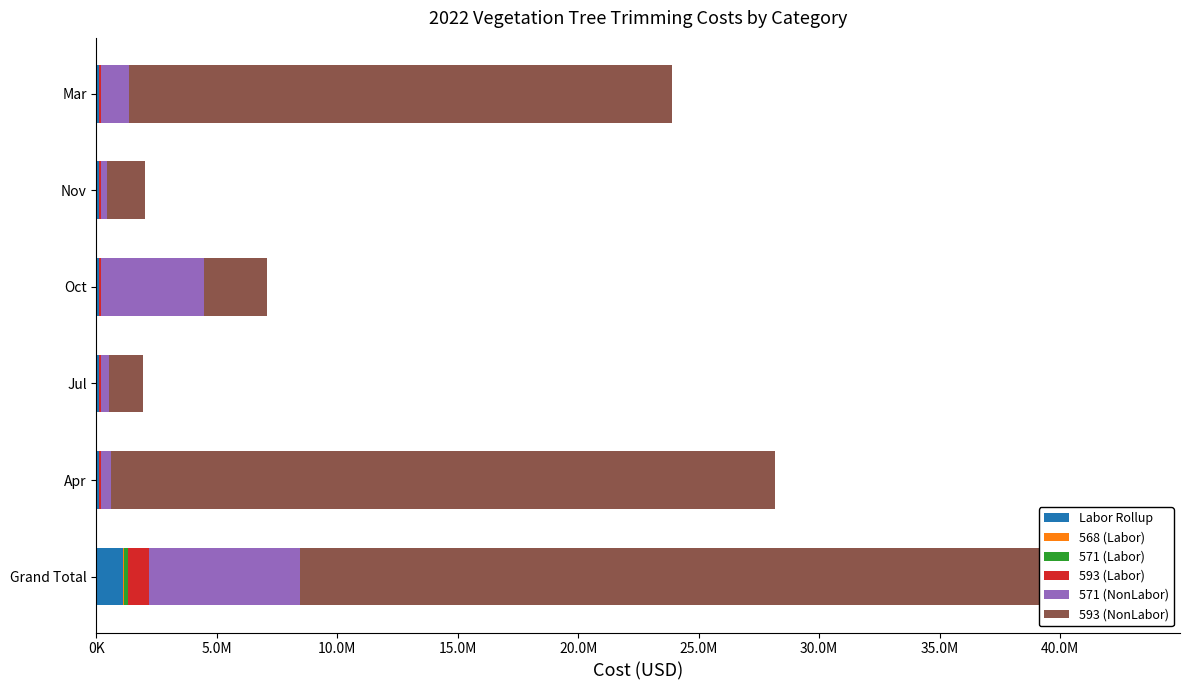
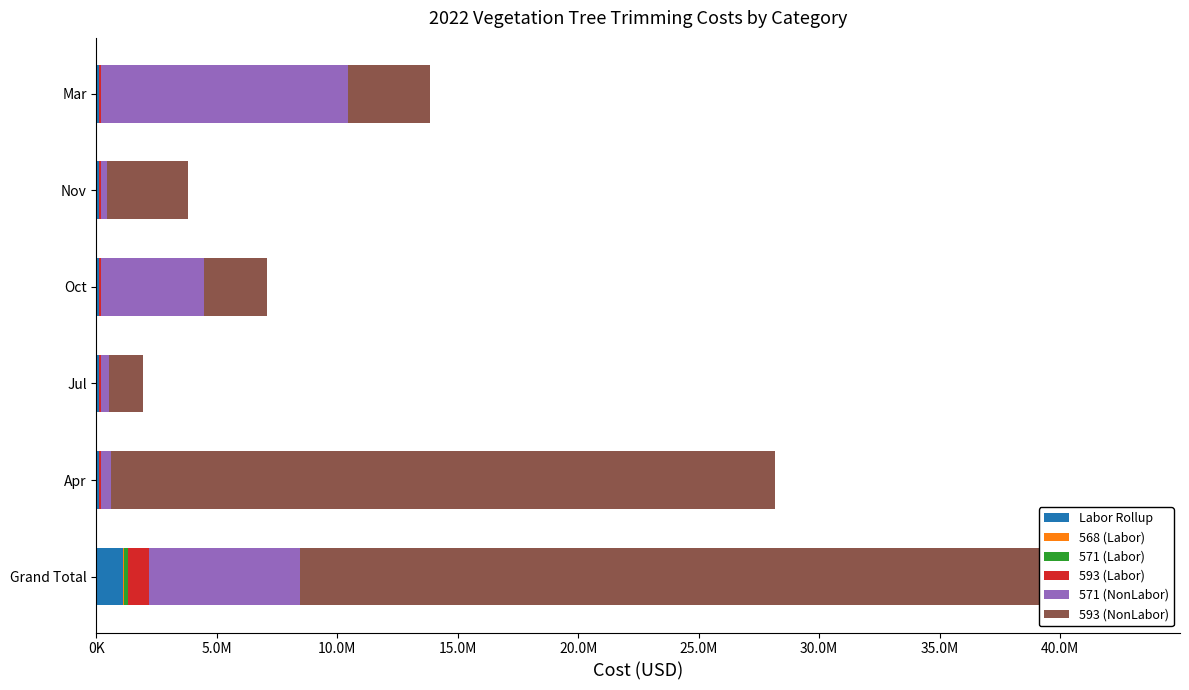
571 (NonLabor), Mar: 1200000 -> 10200000
593 (NonLabor), Mar: 22600000 -> 3400000
593 (NonLabor), Nov: 1600000 -> 3400000
